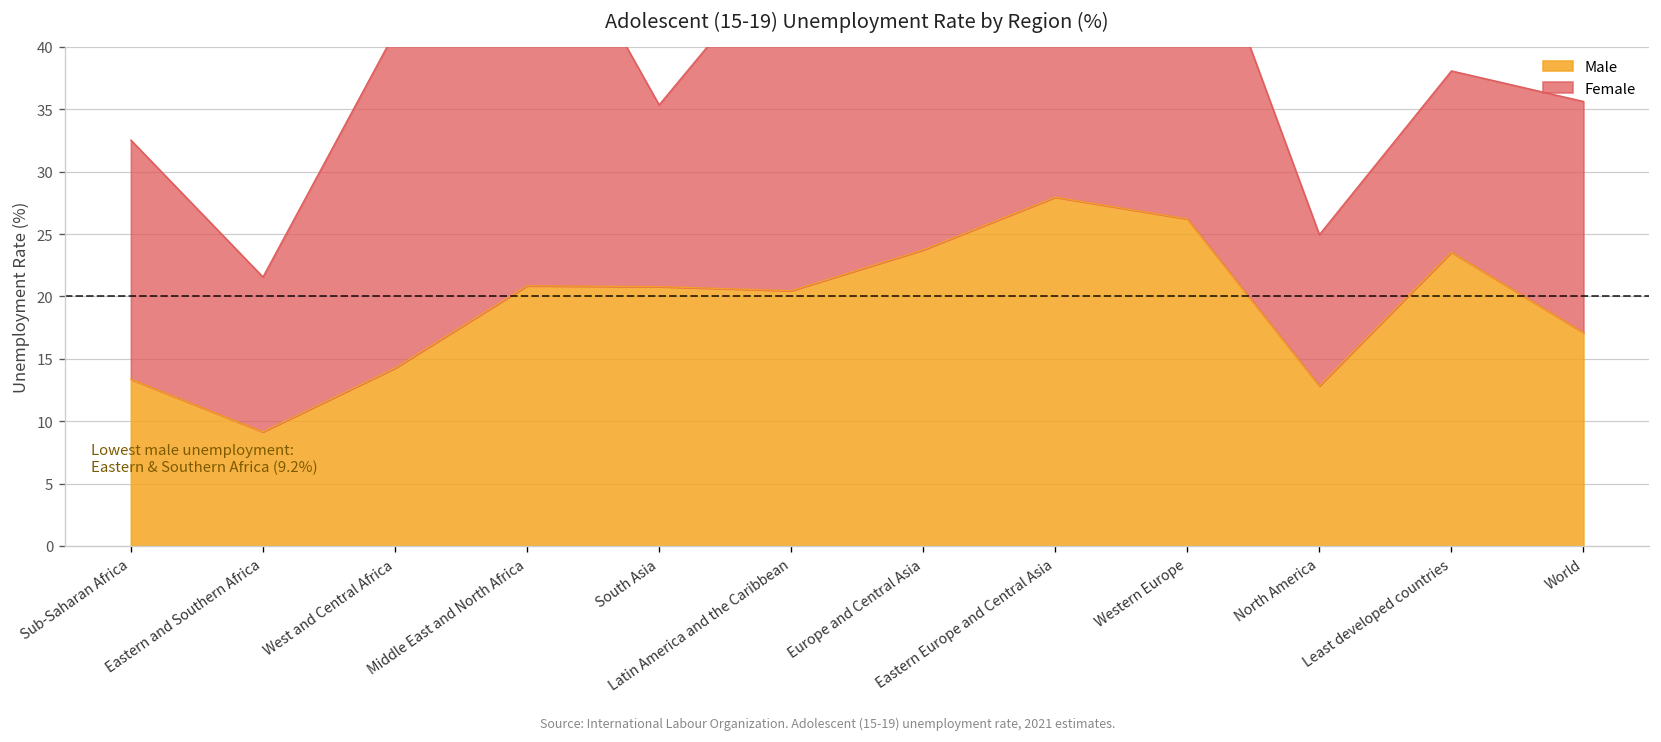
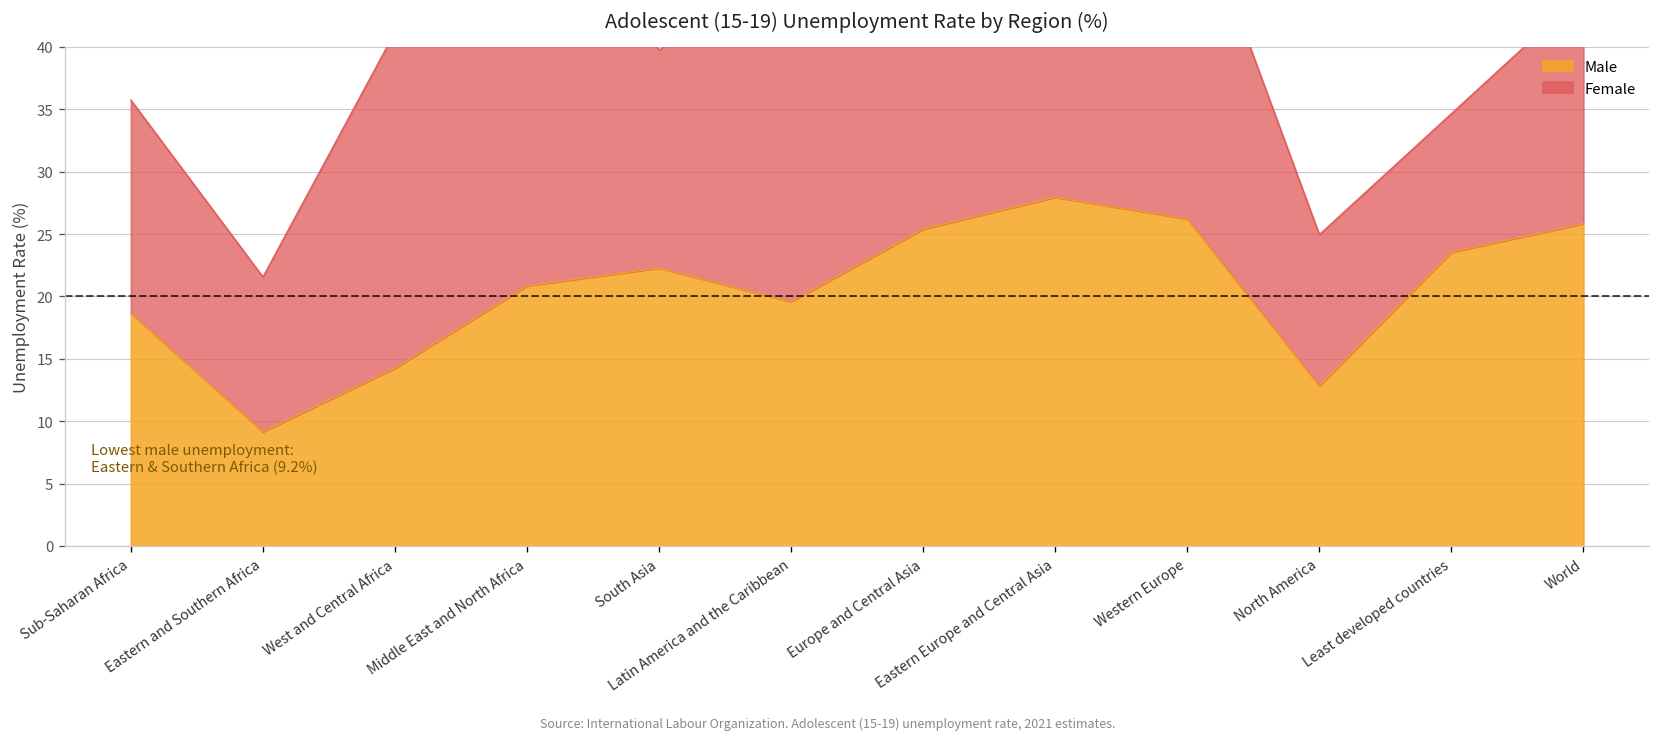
Male, Sub-Saharan Africa: 13.4 -> 18.7
Female, Sub-Saharan Africa: 19.2 -> 17.1
Male, South Asia: 20.8 -> 22.3
Female, South Asia: 14.6 -> 17.5
Male, Latin America and the Caribbean: 20.5 -> 19.6
Male, Europe and Central Asia: 23.7 -> 25.4
Female, Least developed countries: 14.5 -> 11.1
Male, World: 17.1 -> 25.8
